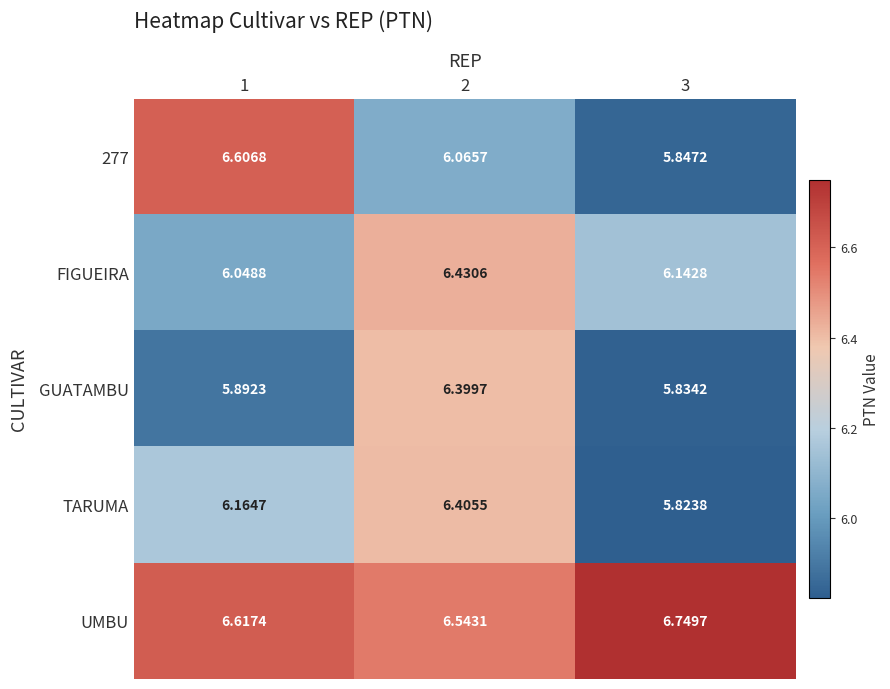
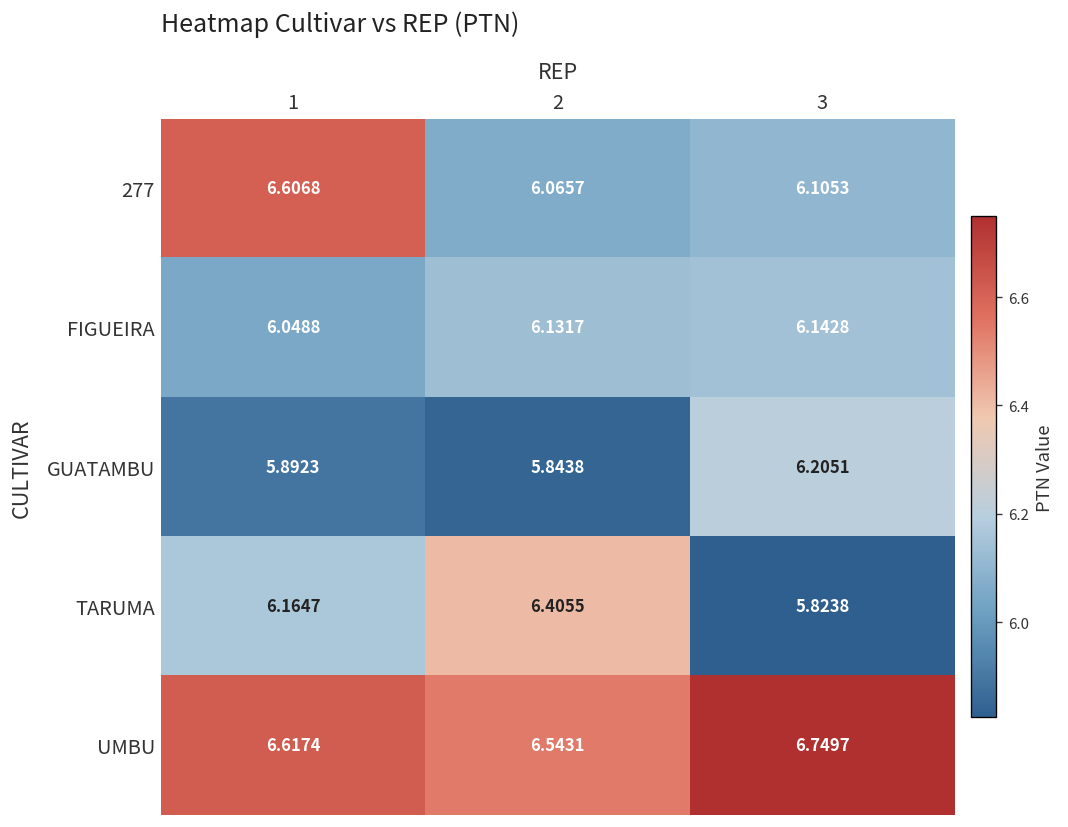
277, 3: 5.8472 -> 6.1053
FIGUEIRA, 2: 6.4306 -> 6.1317
GUATAMBU, 2: 6.3997 -> 5.8438
GUATAMBU, 3: 5.8342 -> 6.2051
